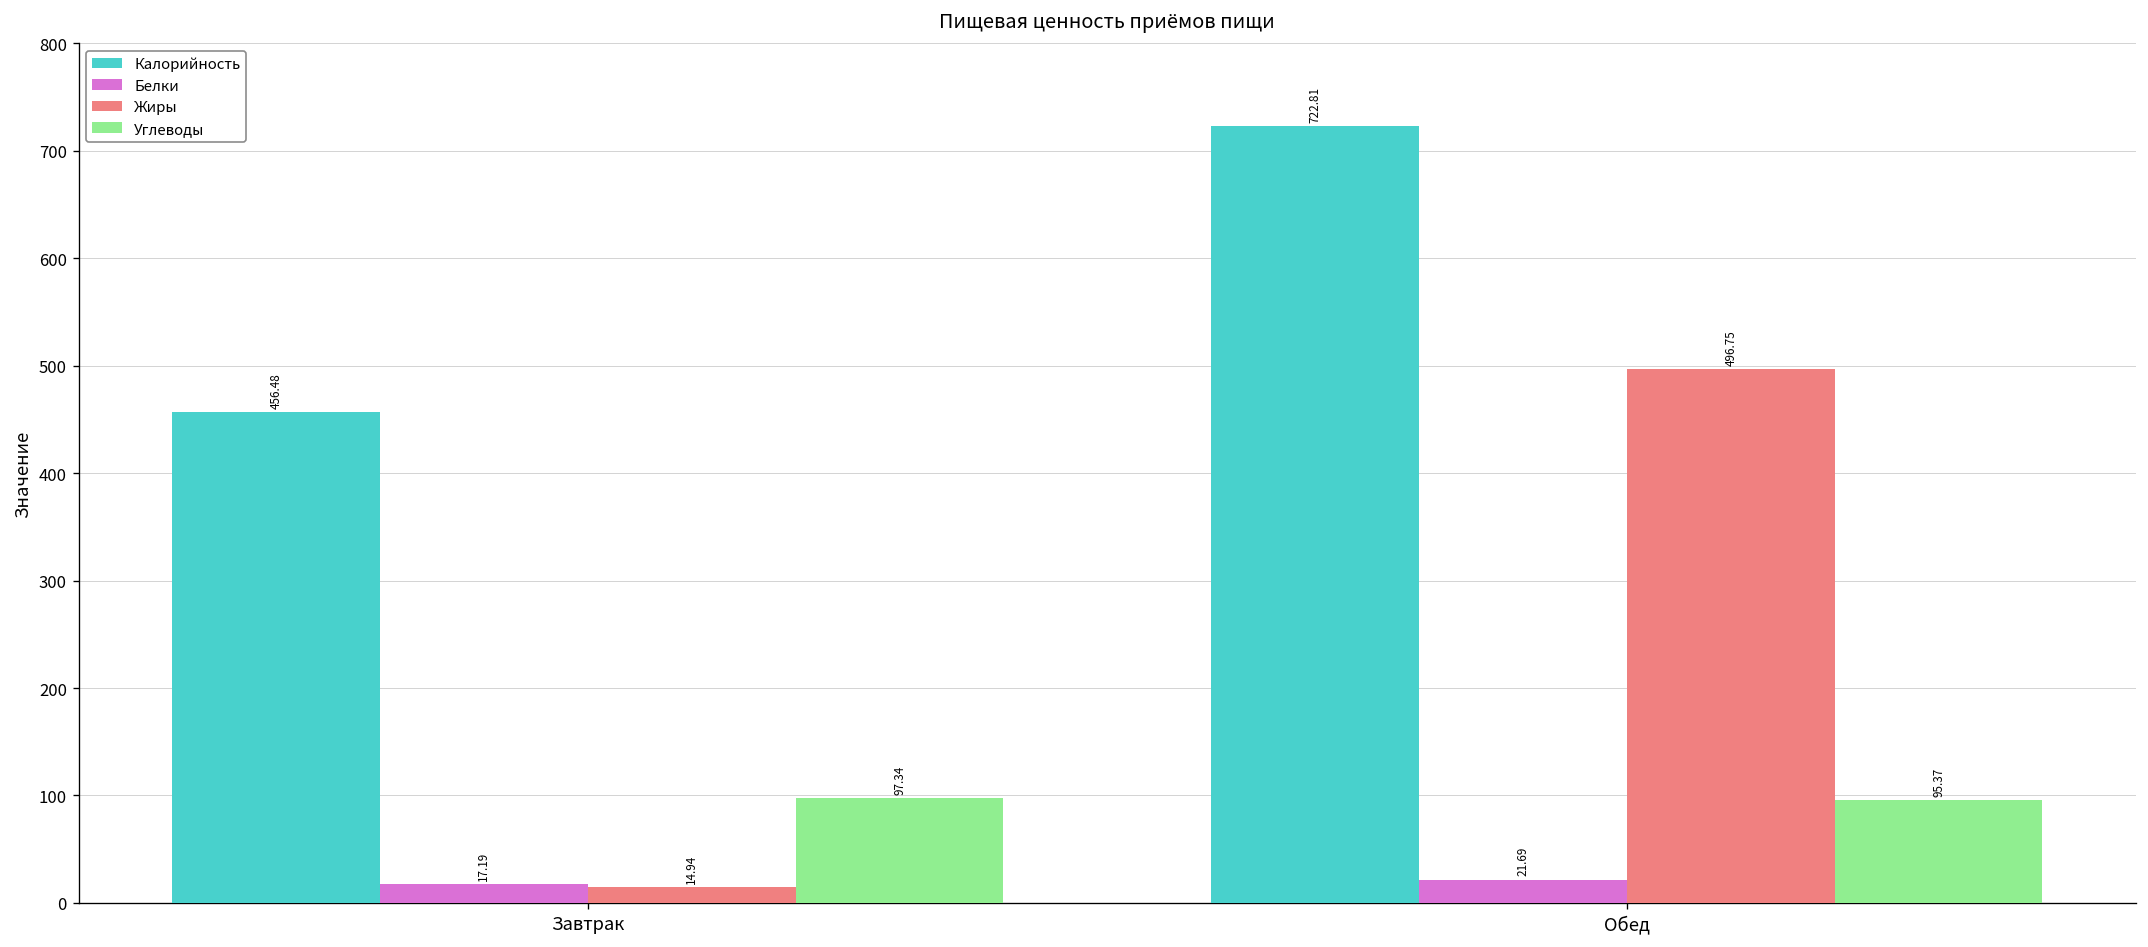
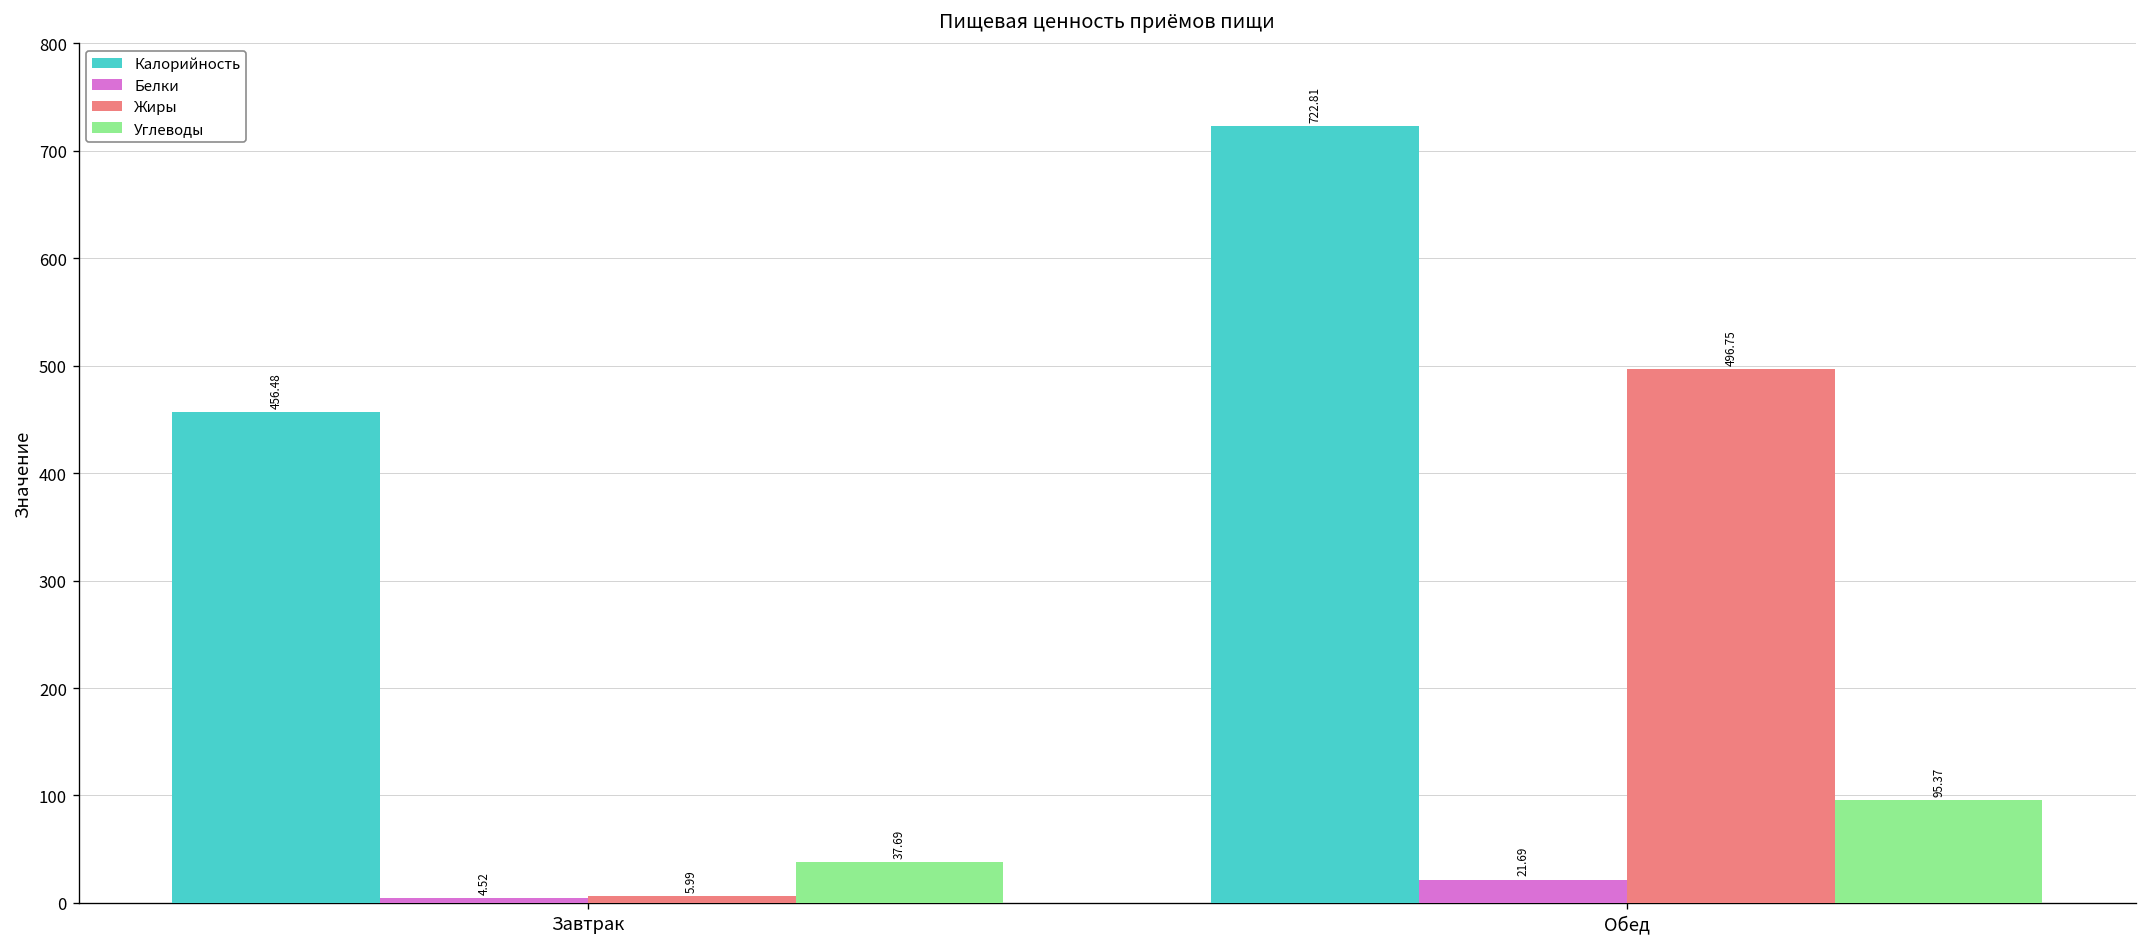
Белки, Завтрак: 17.19 -> 4.52
Жиры, Завтрак: 14.94 -> 5.99
Углеводы, Завтрак: 97.34 -> 37.69
